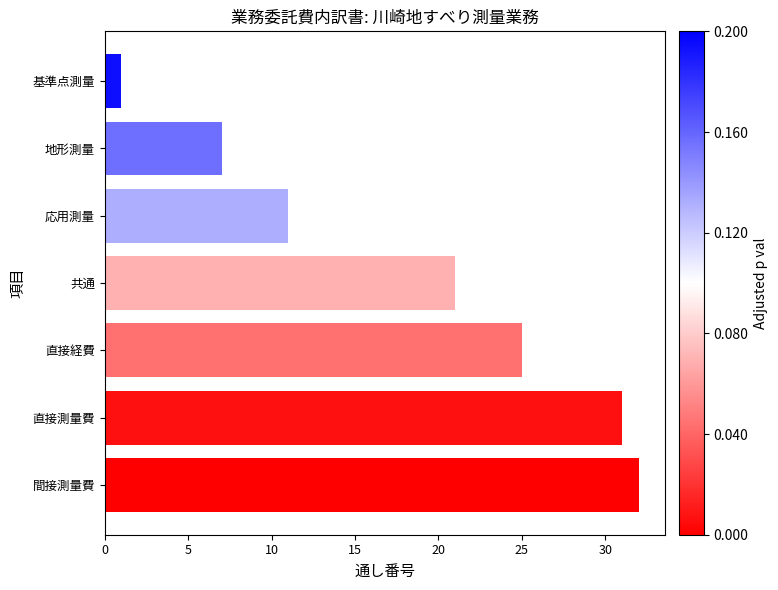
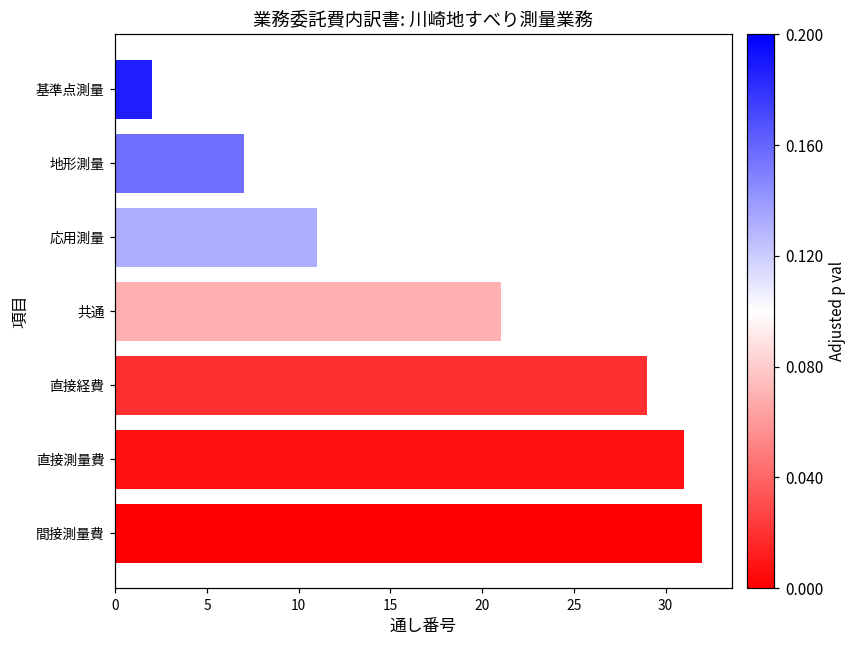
基準点測量: 1 -> 2
直接経費: 25 -> 29
